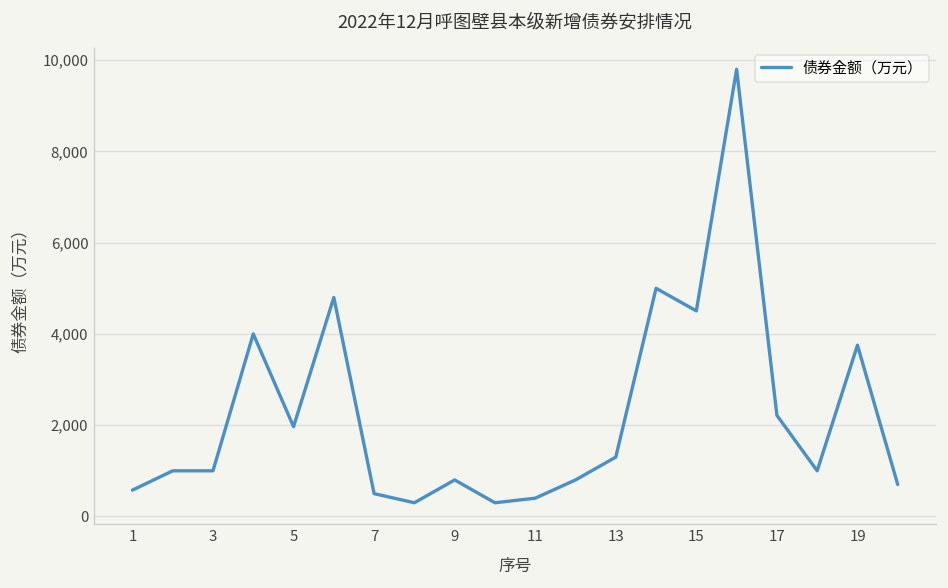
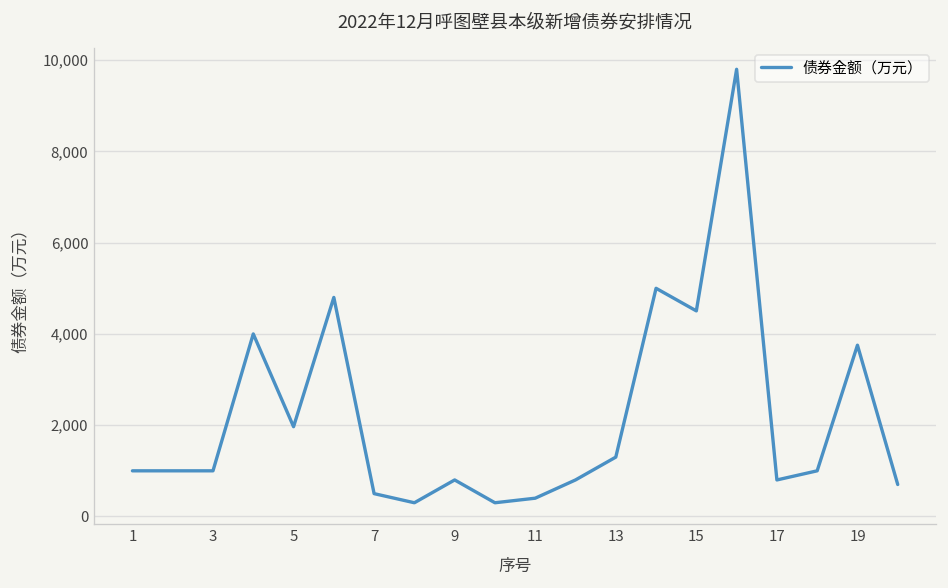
1: 600 -> 1,000
17: 2,200 -> 800
